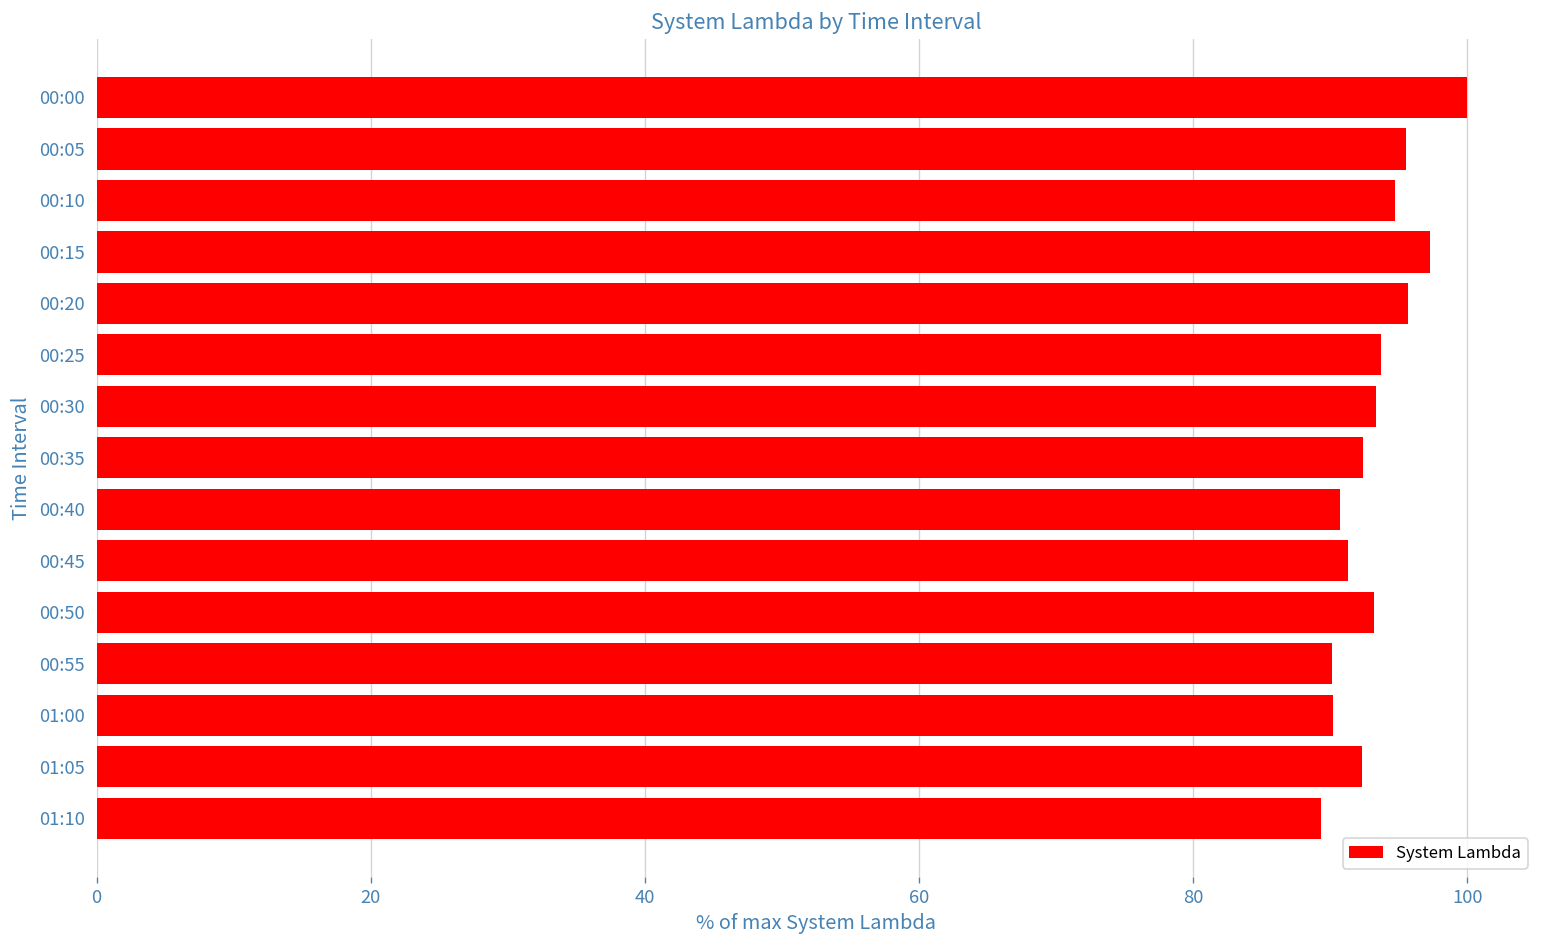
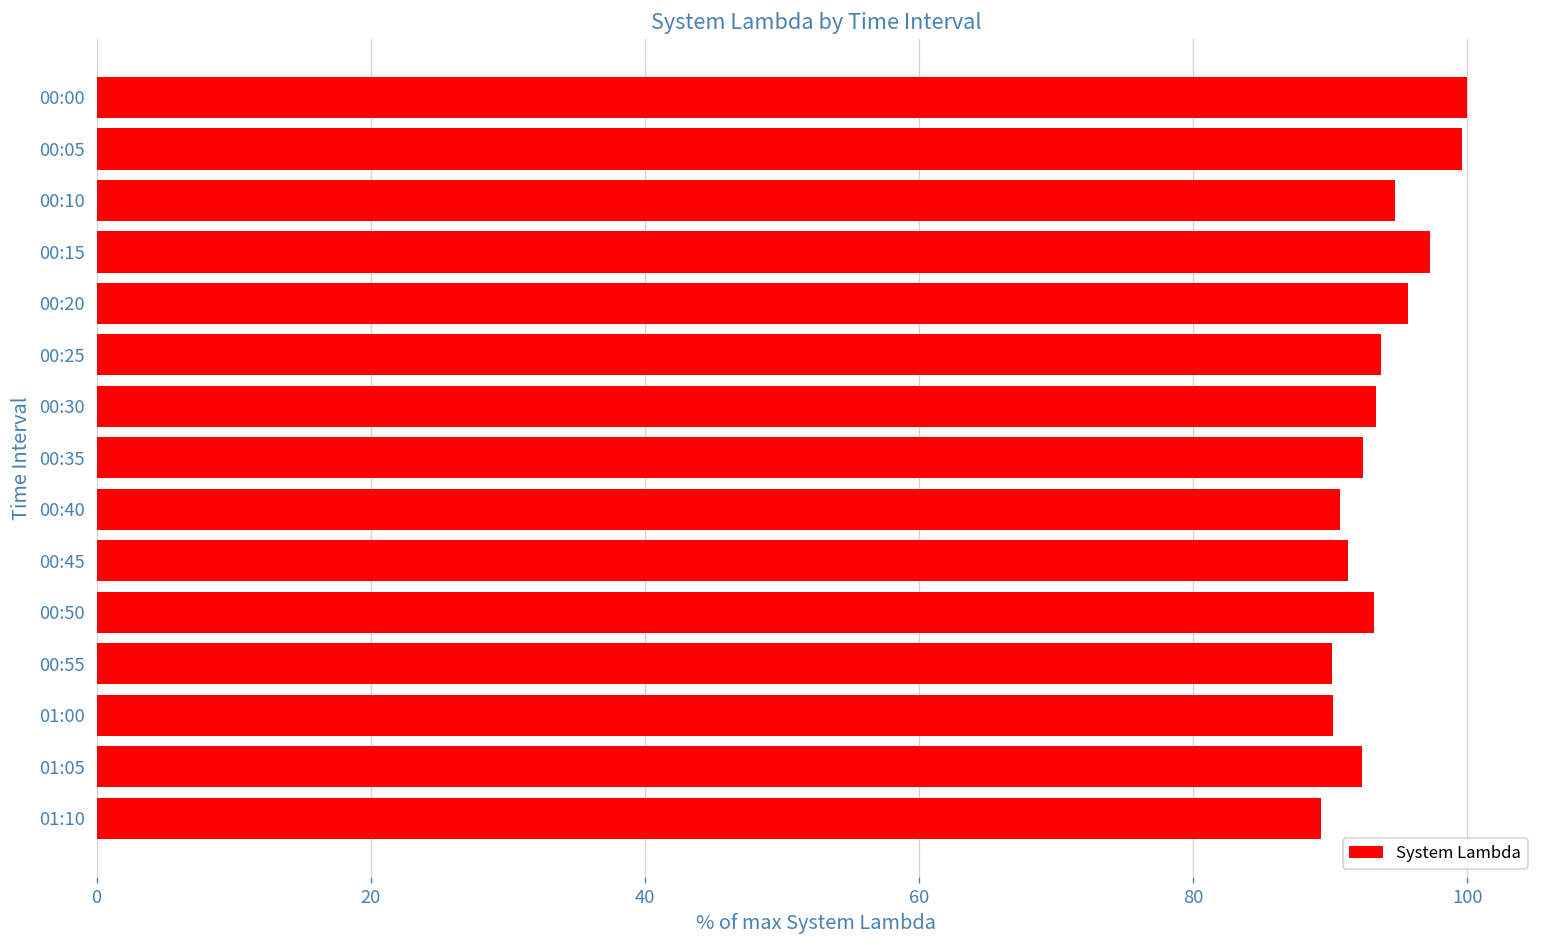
00:05: 95.5 -> 99.6
